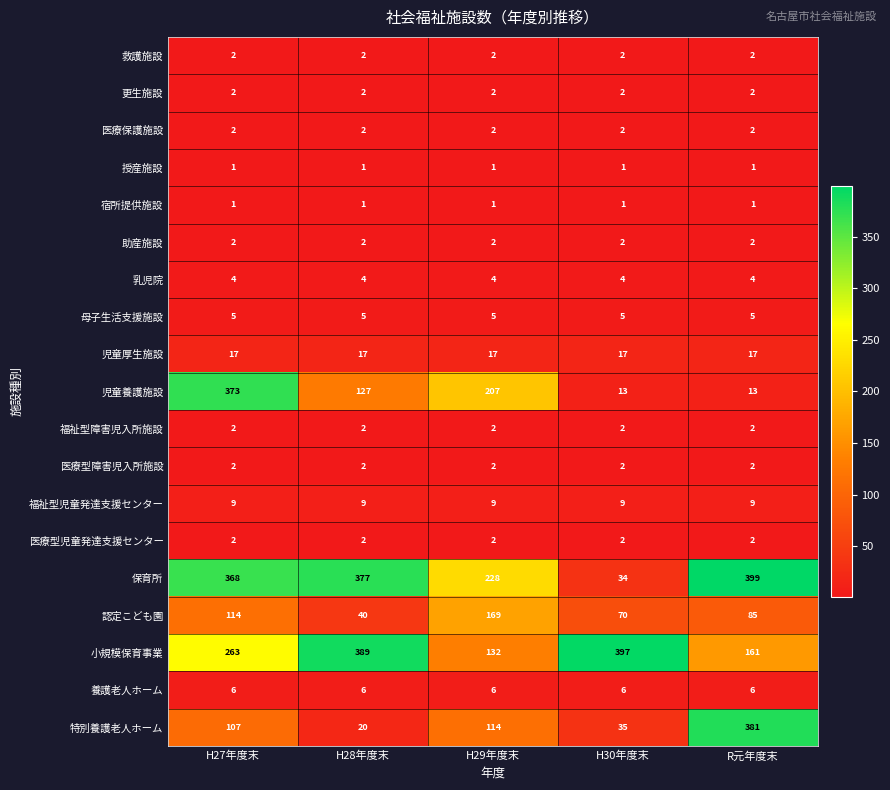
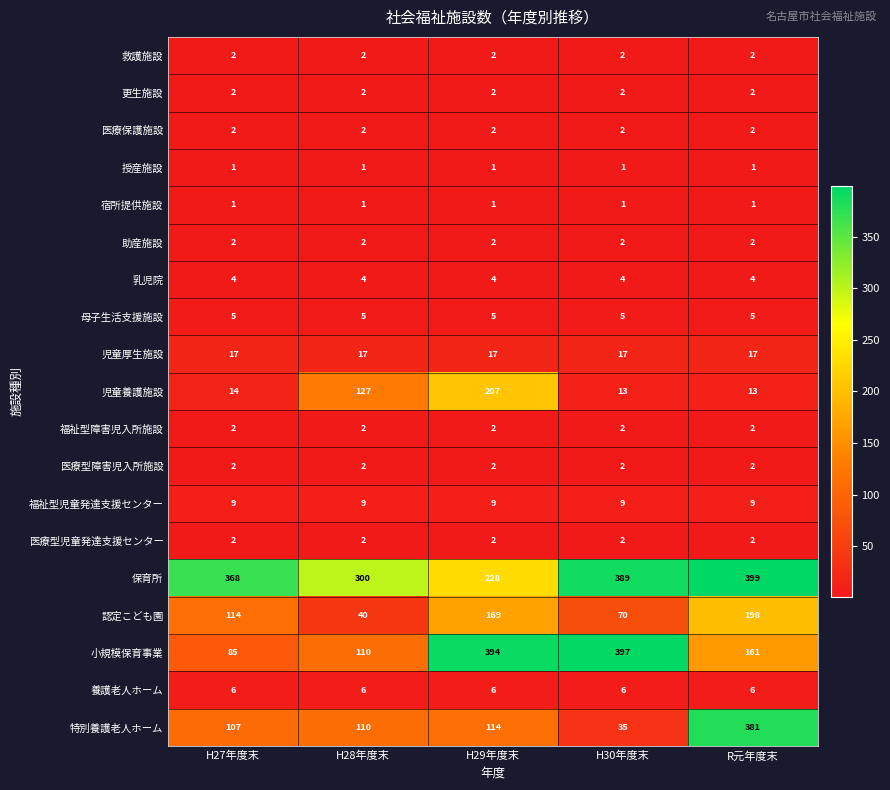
児童養護施設, H27年度末: 373 -> 14
保育所, H28年度末: 377 -> 300
保育所, H30年度末: 34 -> 389
認定こども園, R元年度末: 85 -> 198
小規模保育事業, H27年度末: 263 -> 85
小規模保育事業, H28年度末: 389 -> 110
小規模保育事業, H29年度末: 132 -> 394
特別養護老人ホーム, H28年度末: 20 -> 110
